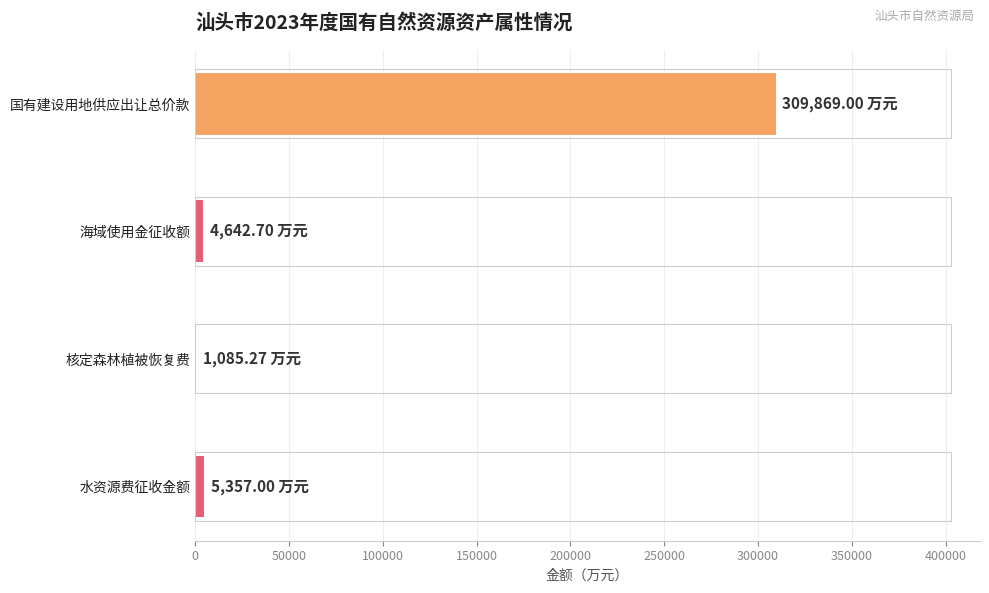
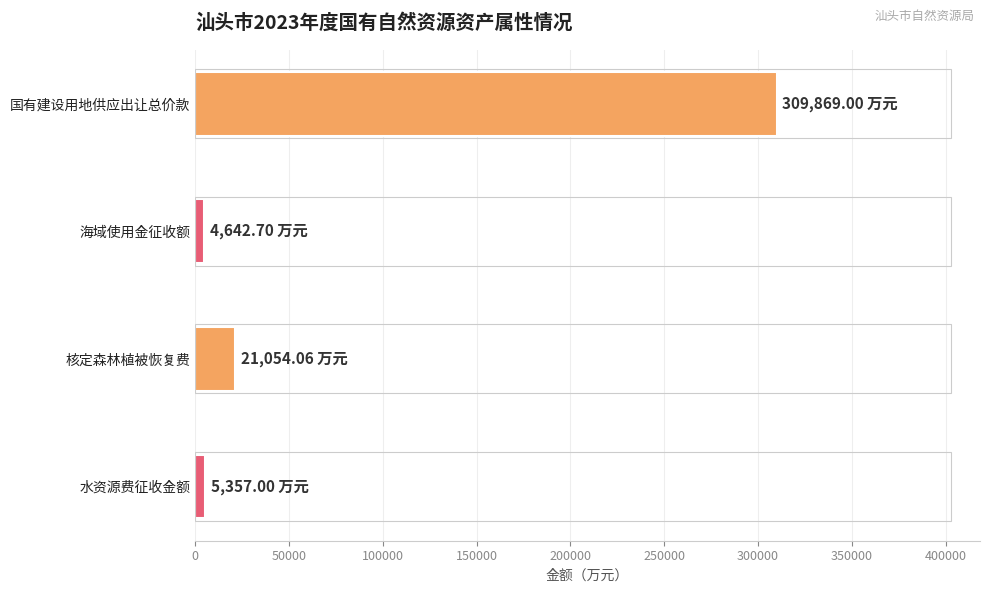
核定森林植被恢复费: 1,085.27 -> 21,054.06
